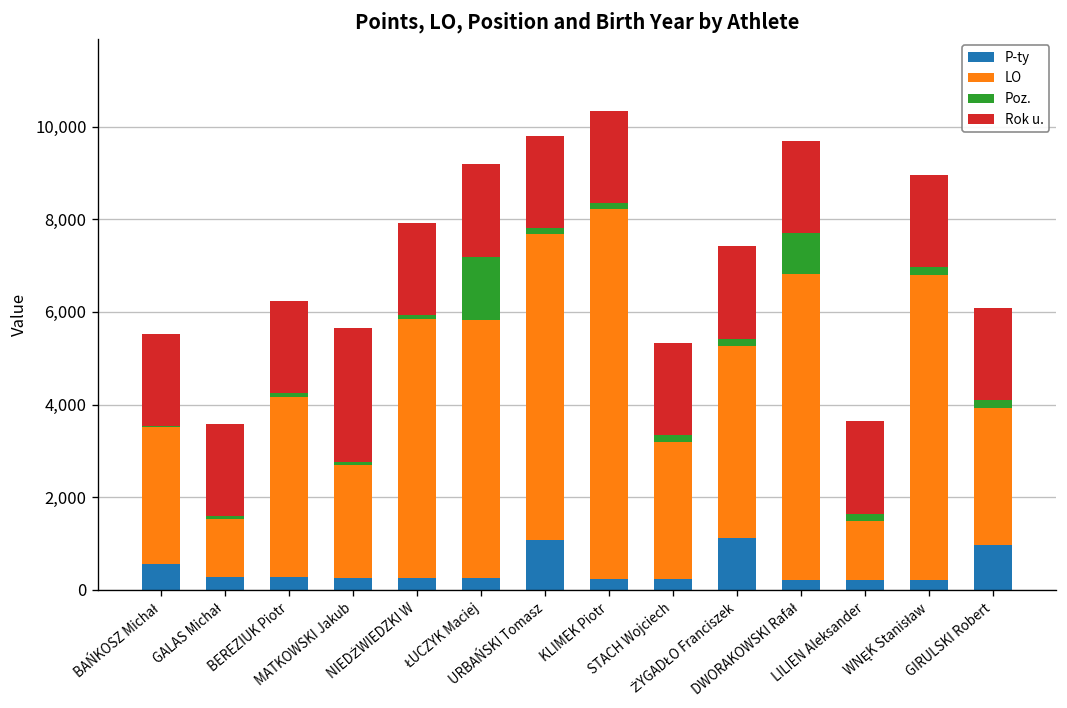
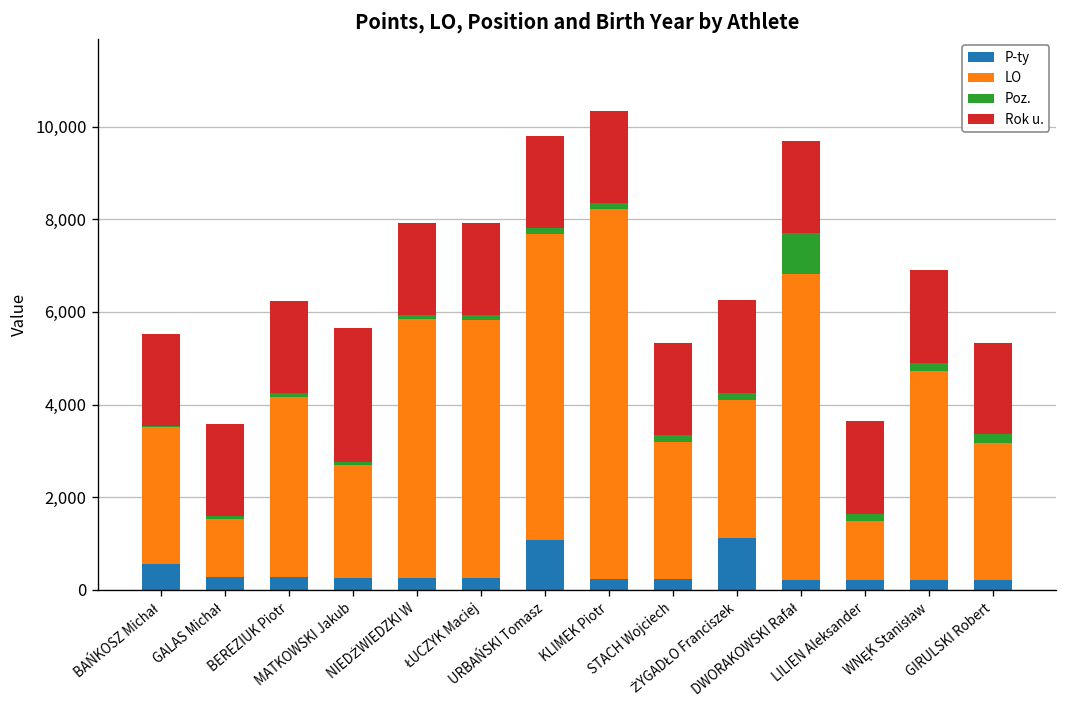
Poz., ŁUCZYK Maciej: 1,400 -> 100
LO, ŻYGADŁO Franciszek: 4,200 -> 3,000
LO, WNĘK Stanisław: 6,600 -> 4,500
P-ty, GIRULSKI Robert: 1,000 -> 200
